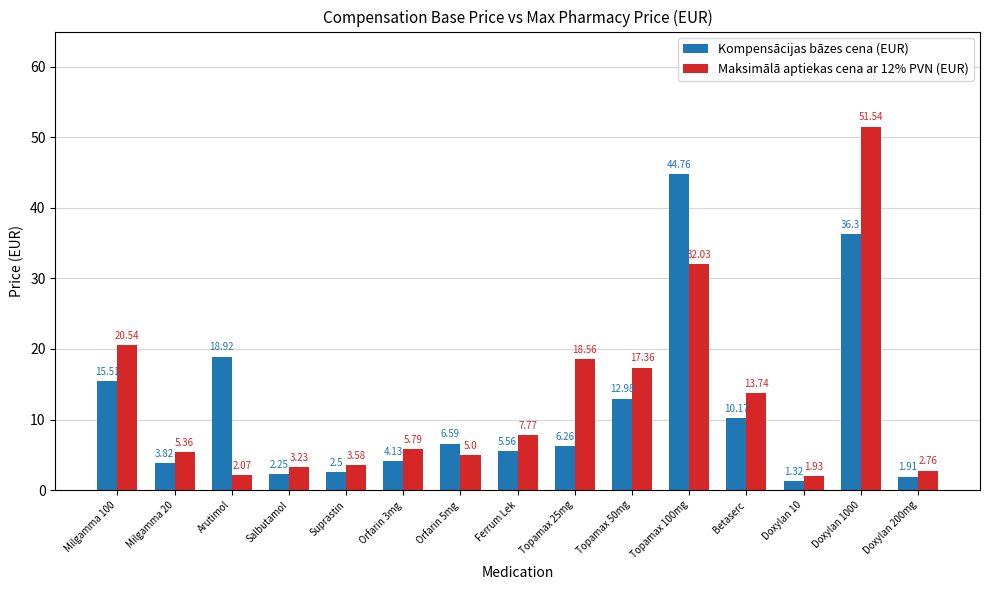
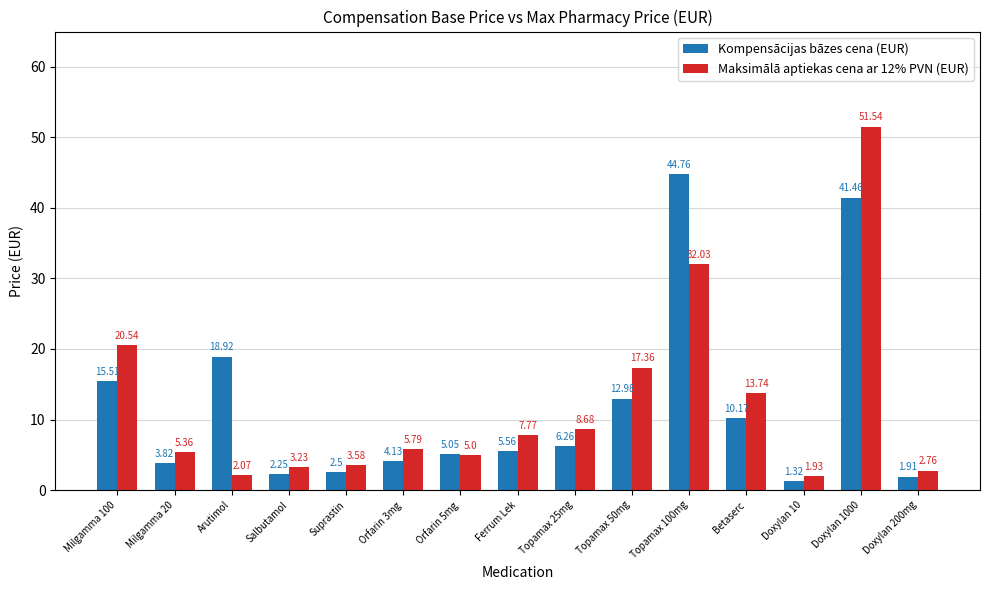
Kompensācijas bāzes cena (EUR), Orfarin 5mg: 6.59 -> 5.05
Maksimālā aptiekas cena ar 12% PVN (EUR), Topamax 25mg: 18.56 -> 8.68
Kompensācijas bāzes cena (EUR), Doxylan 1000: 36.3 -> 41.46
